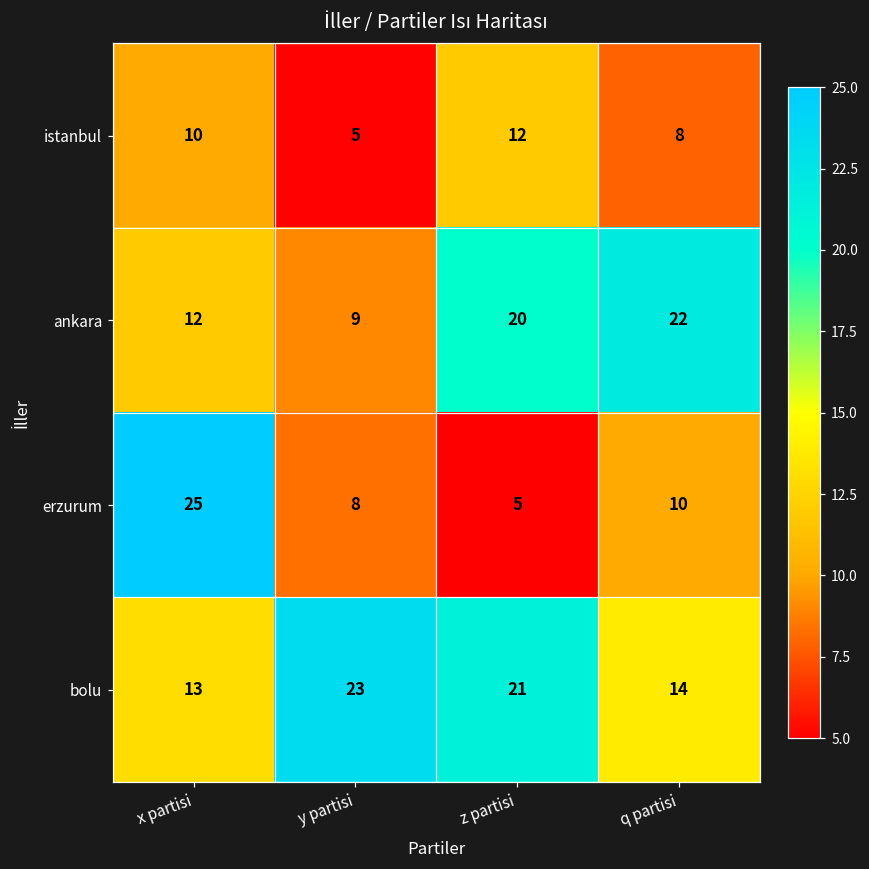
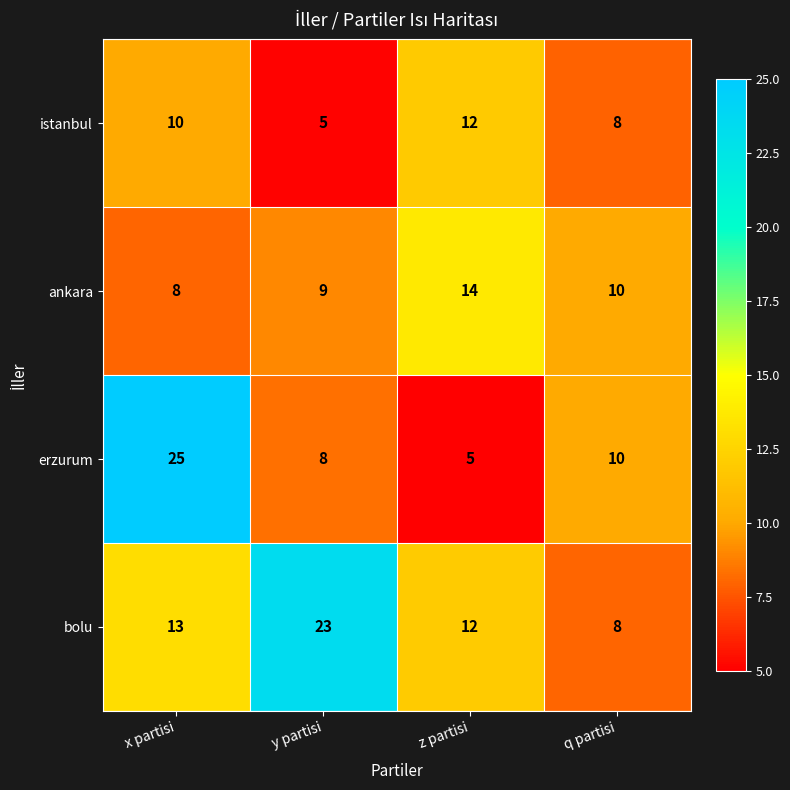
ankara, x partisi: 12 -> 8
ankara, z partisi: 20 -> 14
ankara, q partisi: 22 -> 10
bolu, z partisi: 21 -> 12
bolu, q partisi: 14 -> 8
